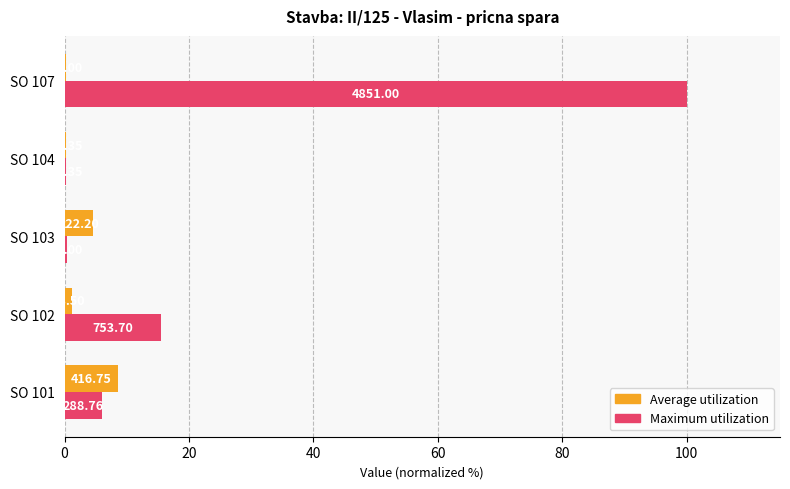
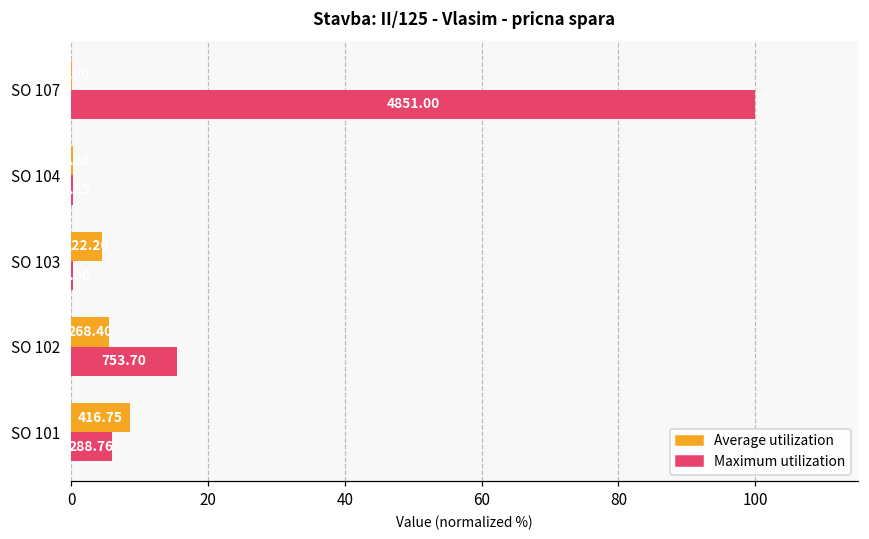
Average utilization, SO 102: 1 -> 6
